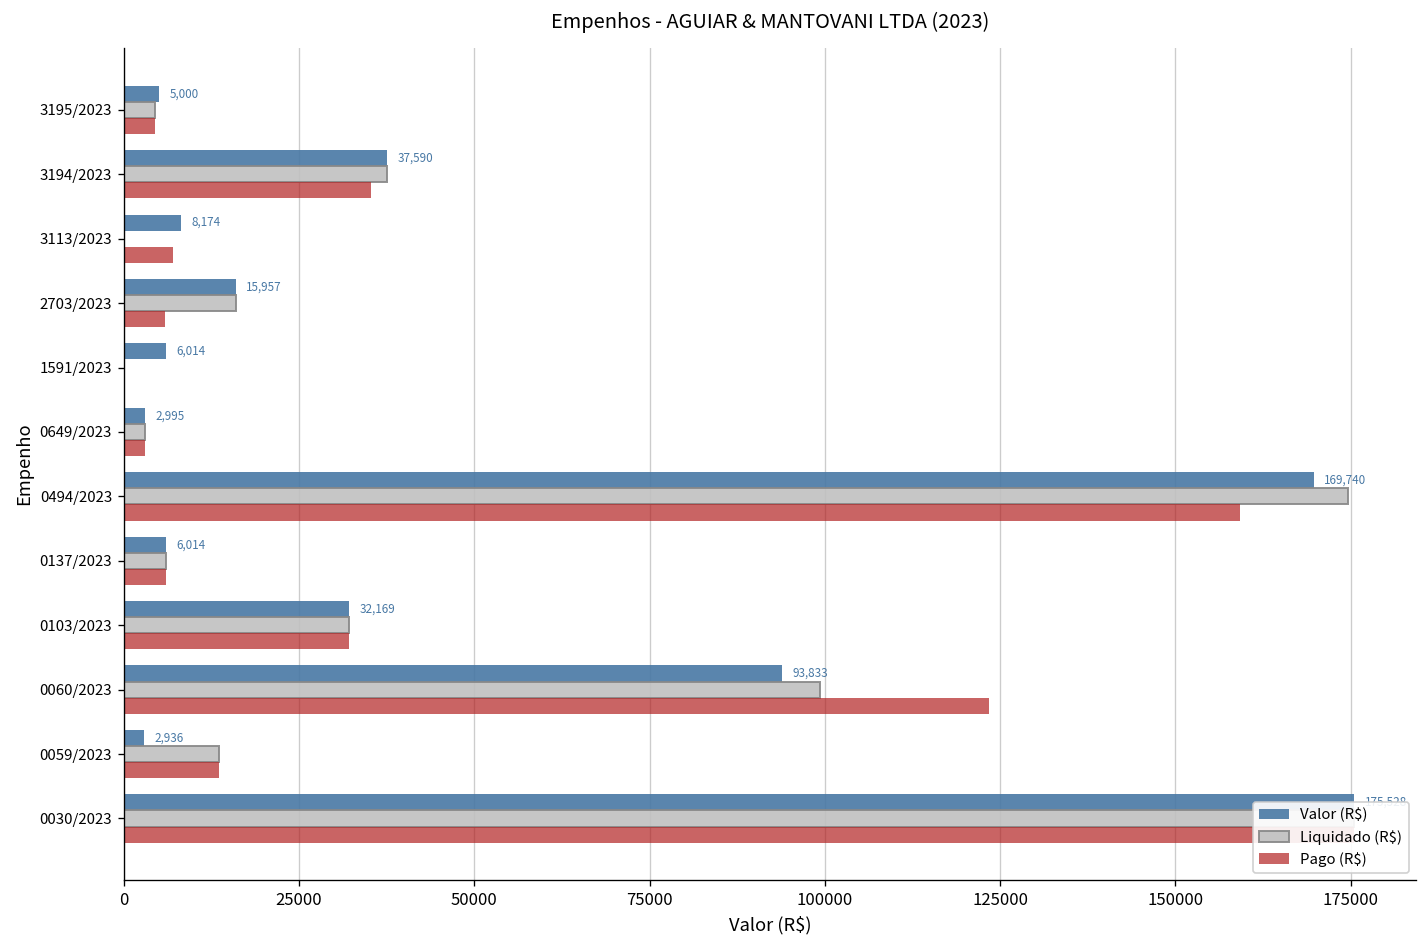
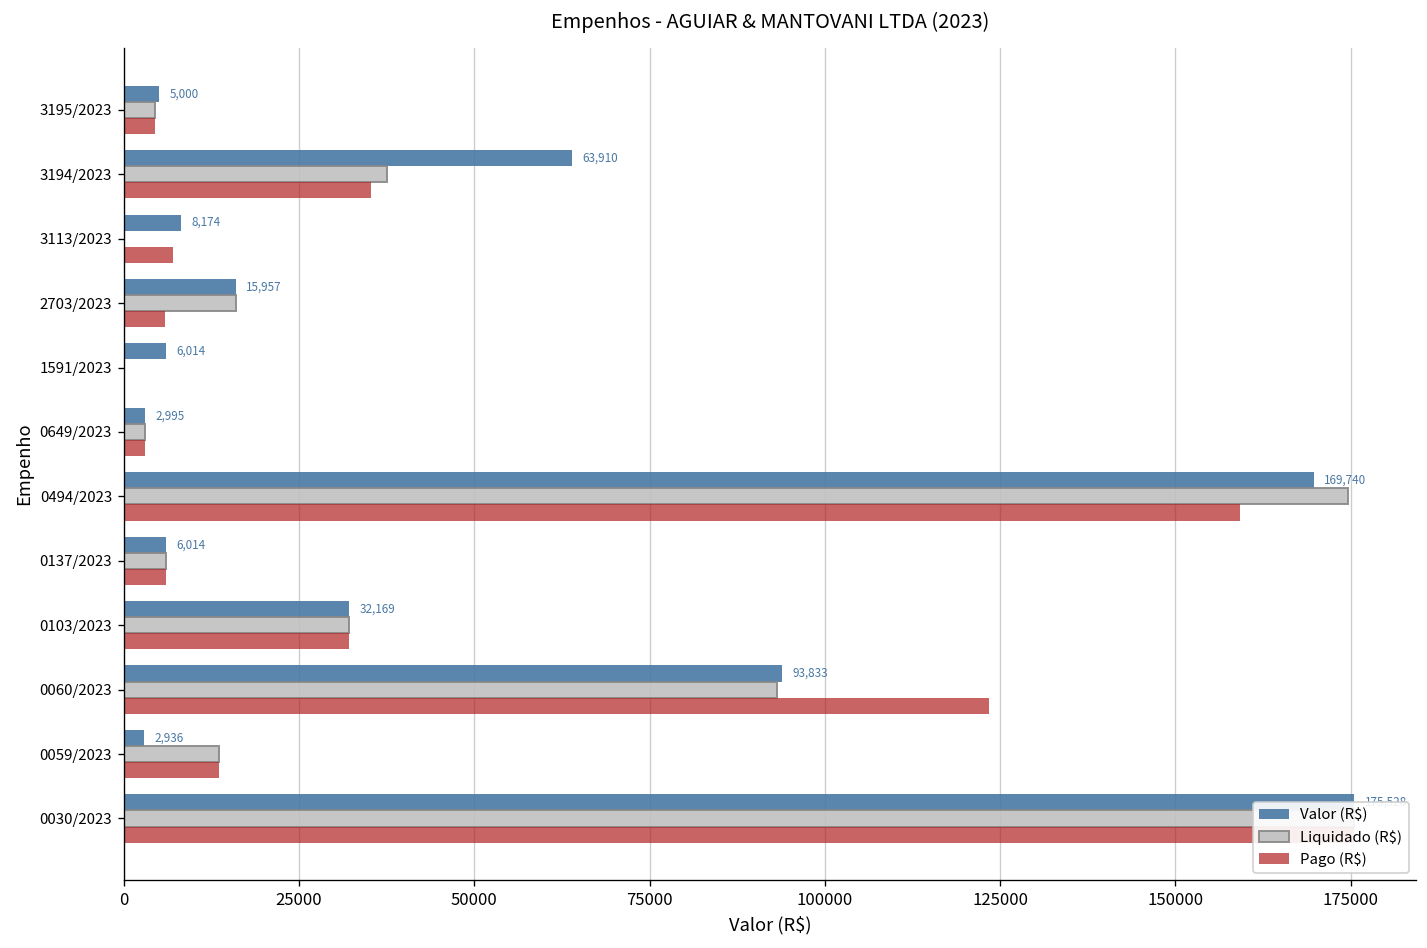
Valor (R$), 3194/2023: 37,590 -> 63,910
Liquidado (R$), 0060/2023: 99000 -> 93000
